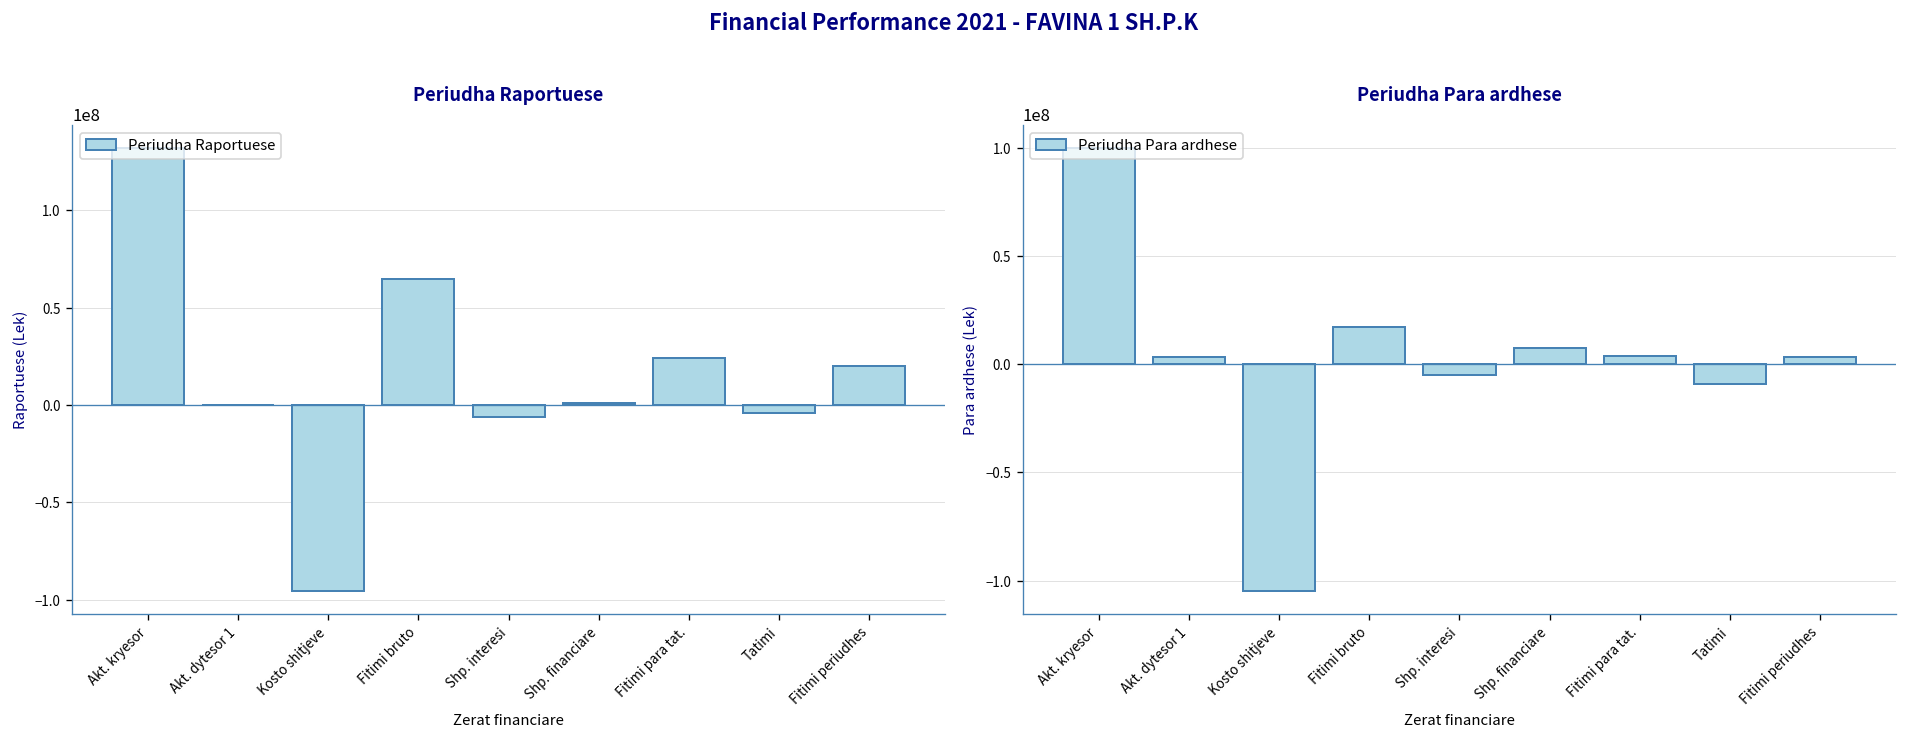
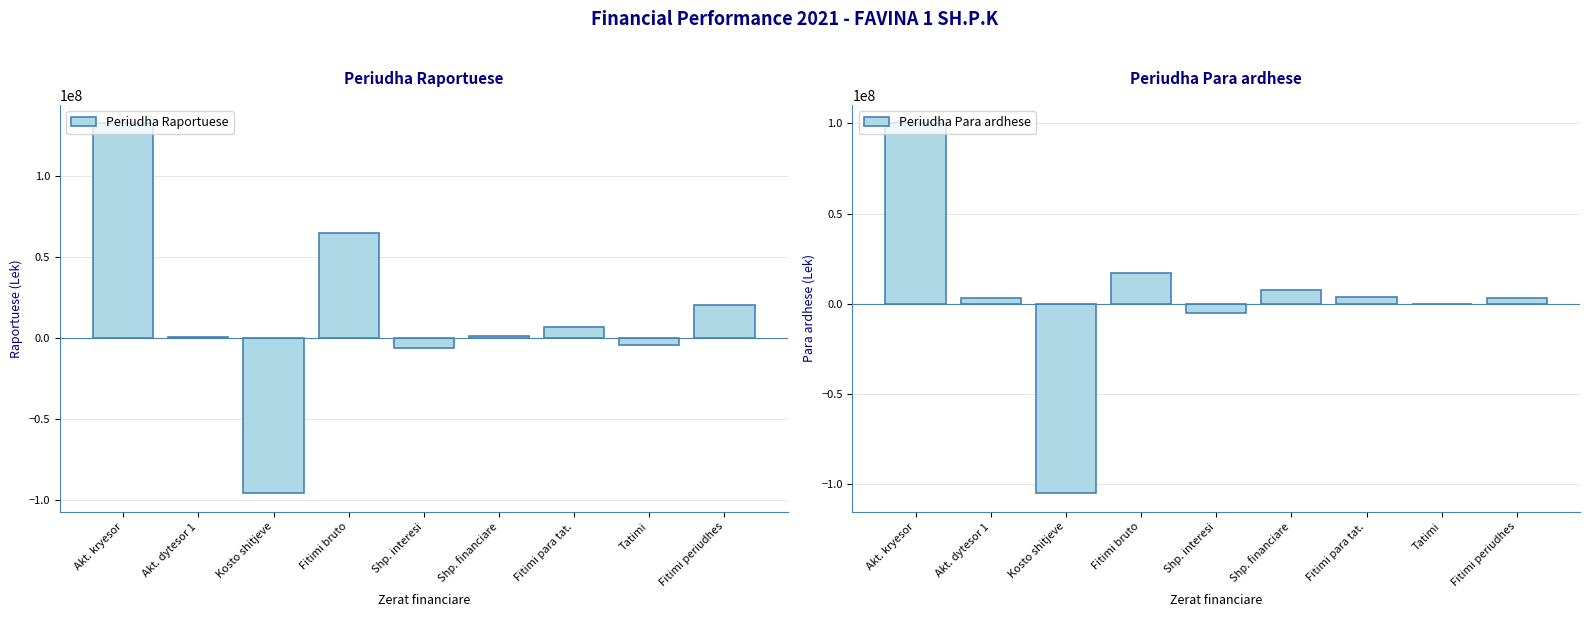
Periudha Raportuese, Fitimi para tat.: 24000000 -> 7000000
Periudha Para ardhese, Tatimi: -9000000 -> 0
